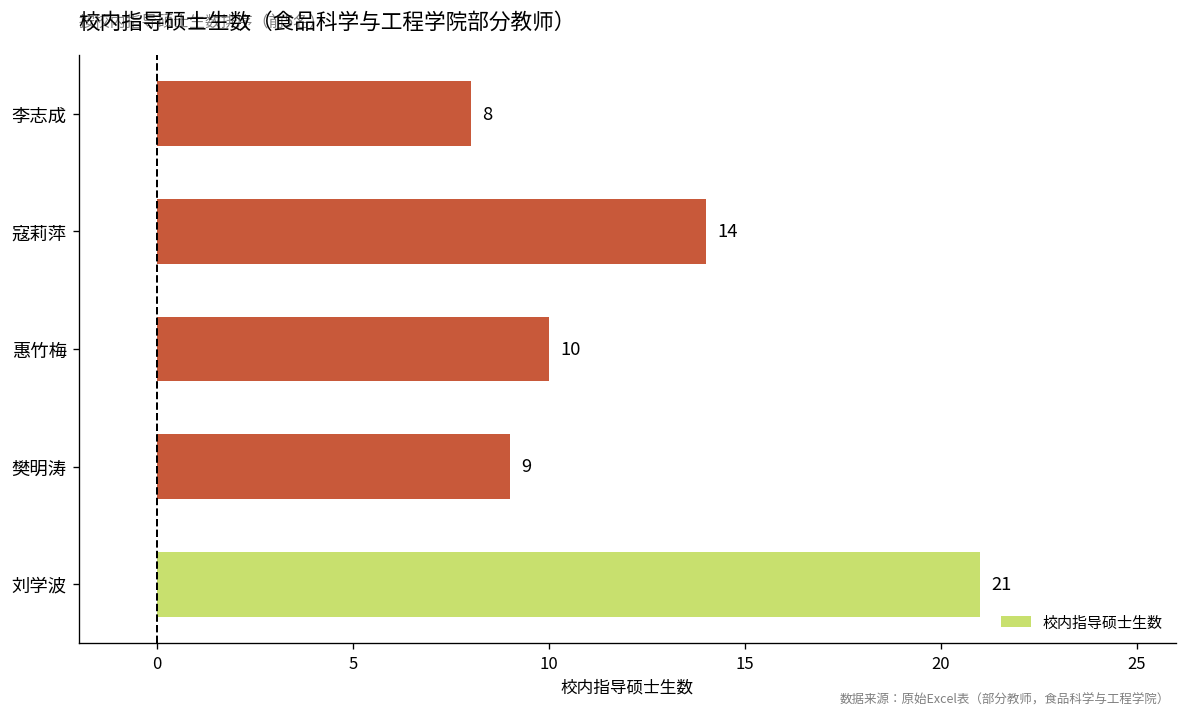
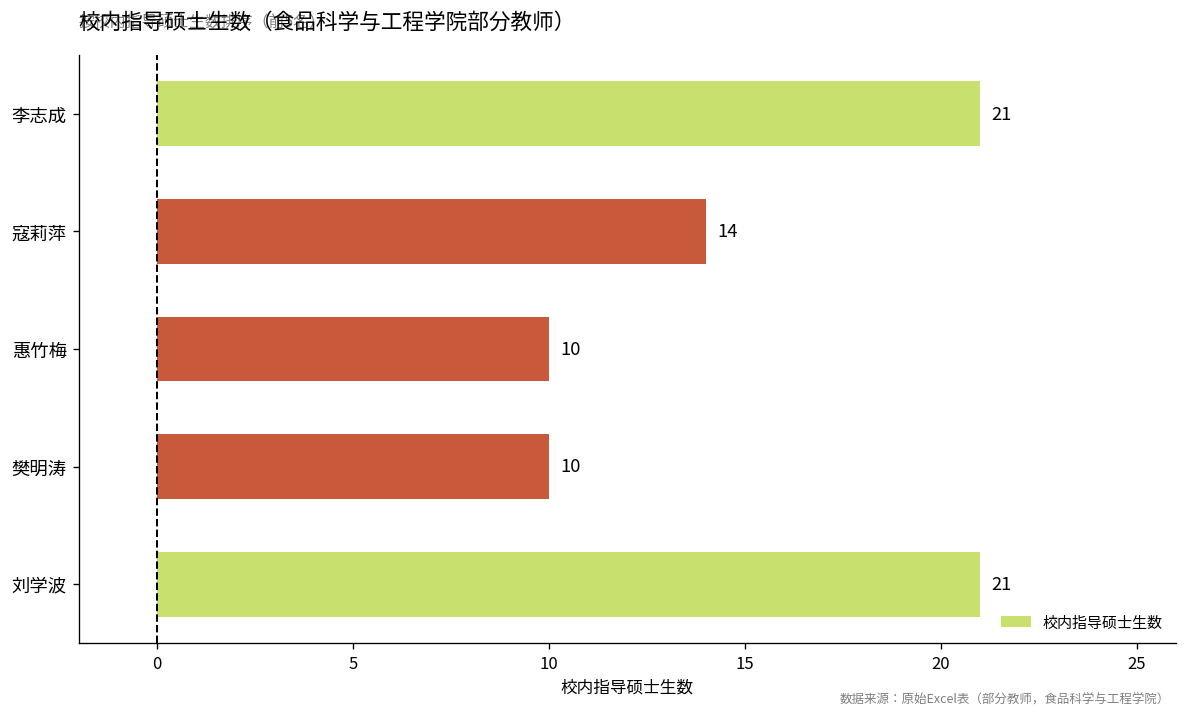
李志成: 8 -> 21
樊明涛: 9 -> 10
